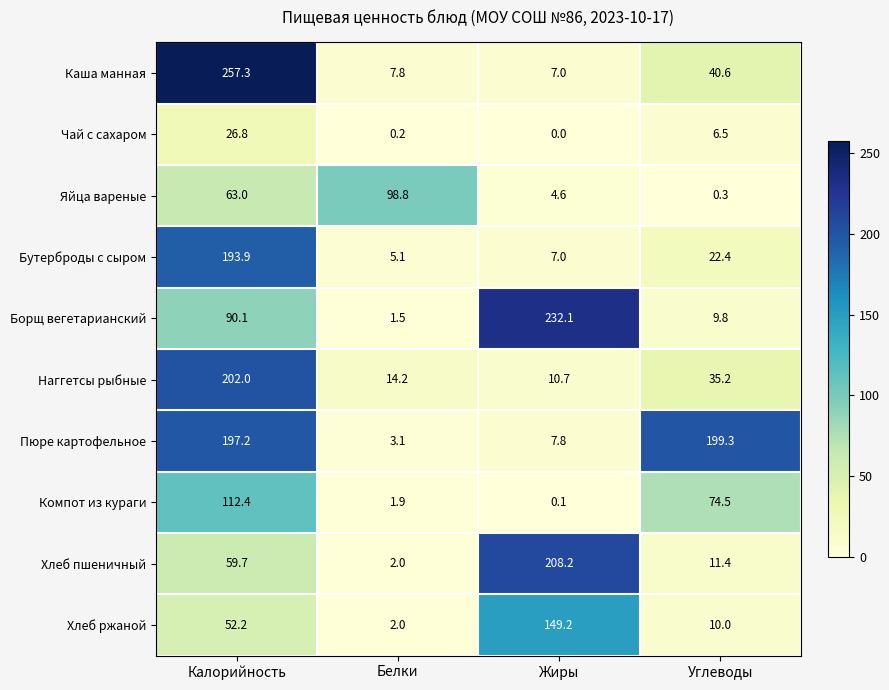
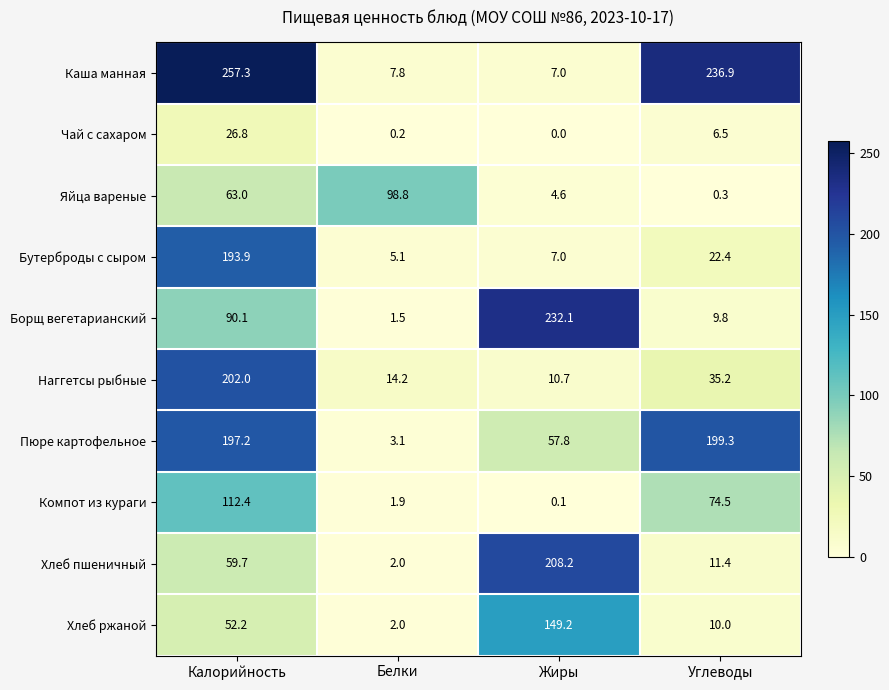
Каша манная, Углеводы: 40.6 -> 236.9
Пюре картофельное, Жиры: 7.8 -> 57.8
